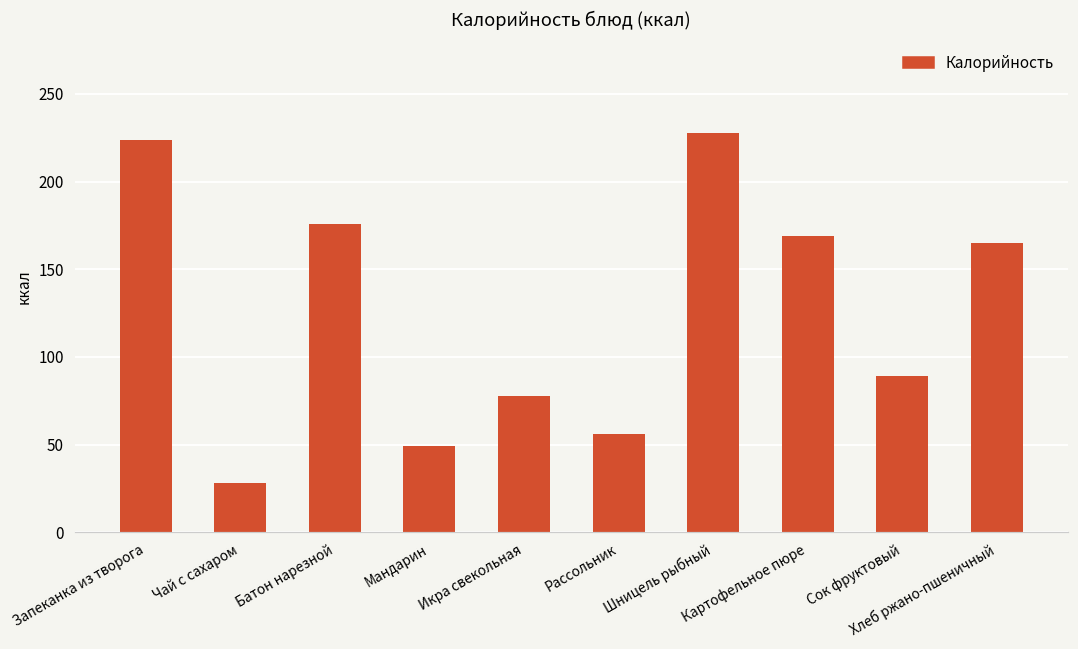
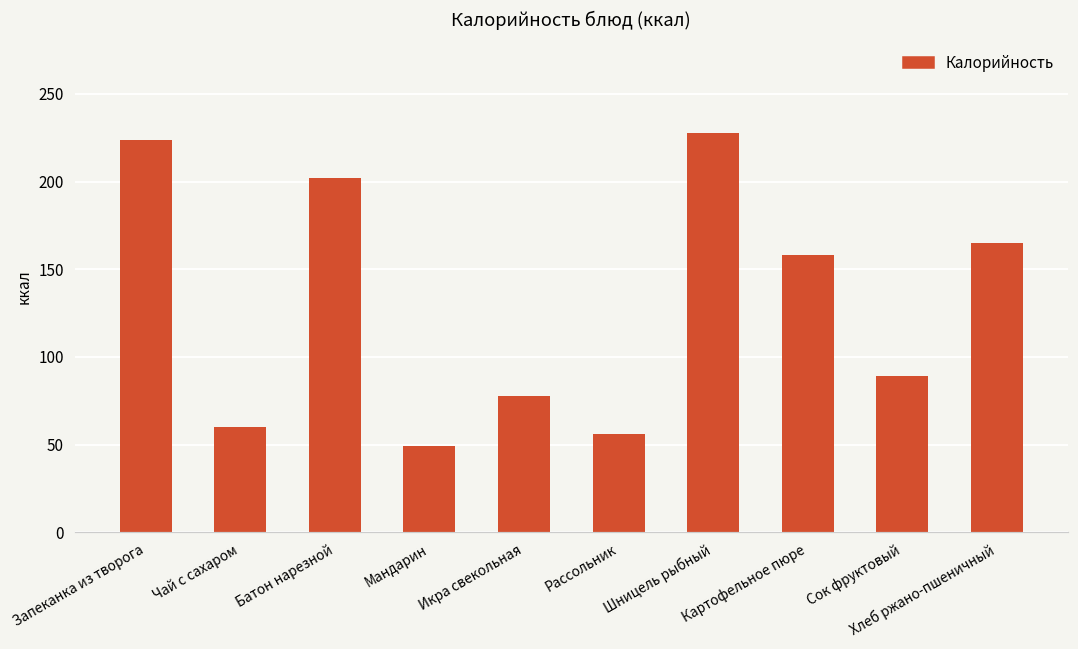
Чай с сахаром: 28 -> 60
Батон нарезной: 176 -> 202
Картофельное пюре: 169 -> 158
